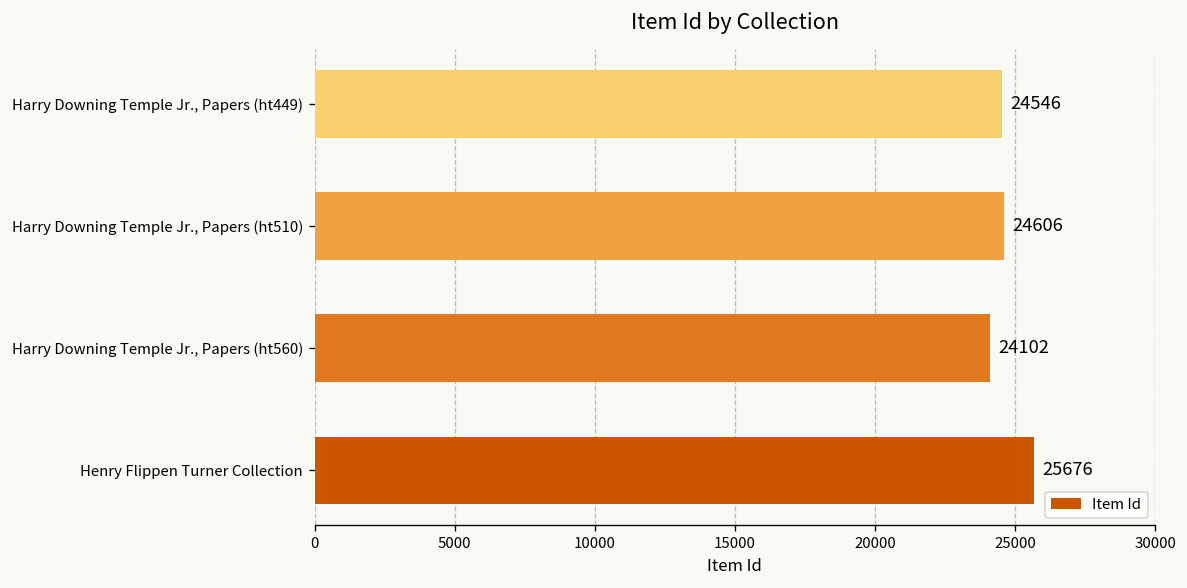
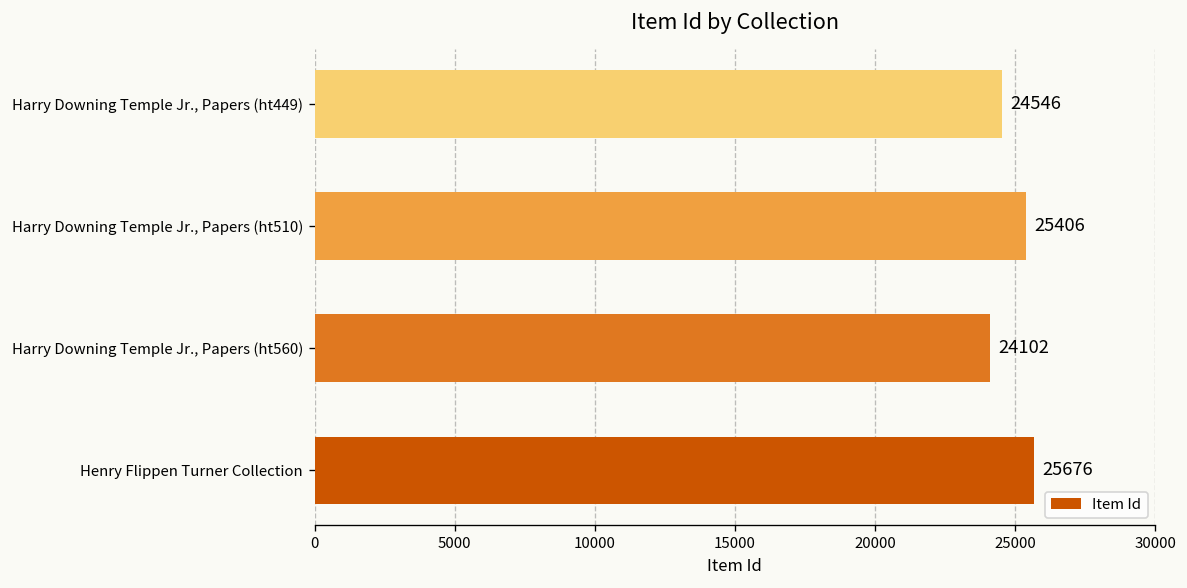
Harry Downing Temple Jr., Papers (ht510): 24606 -> 25406
